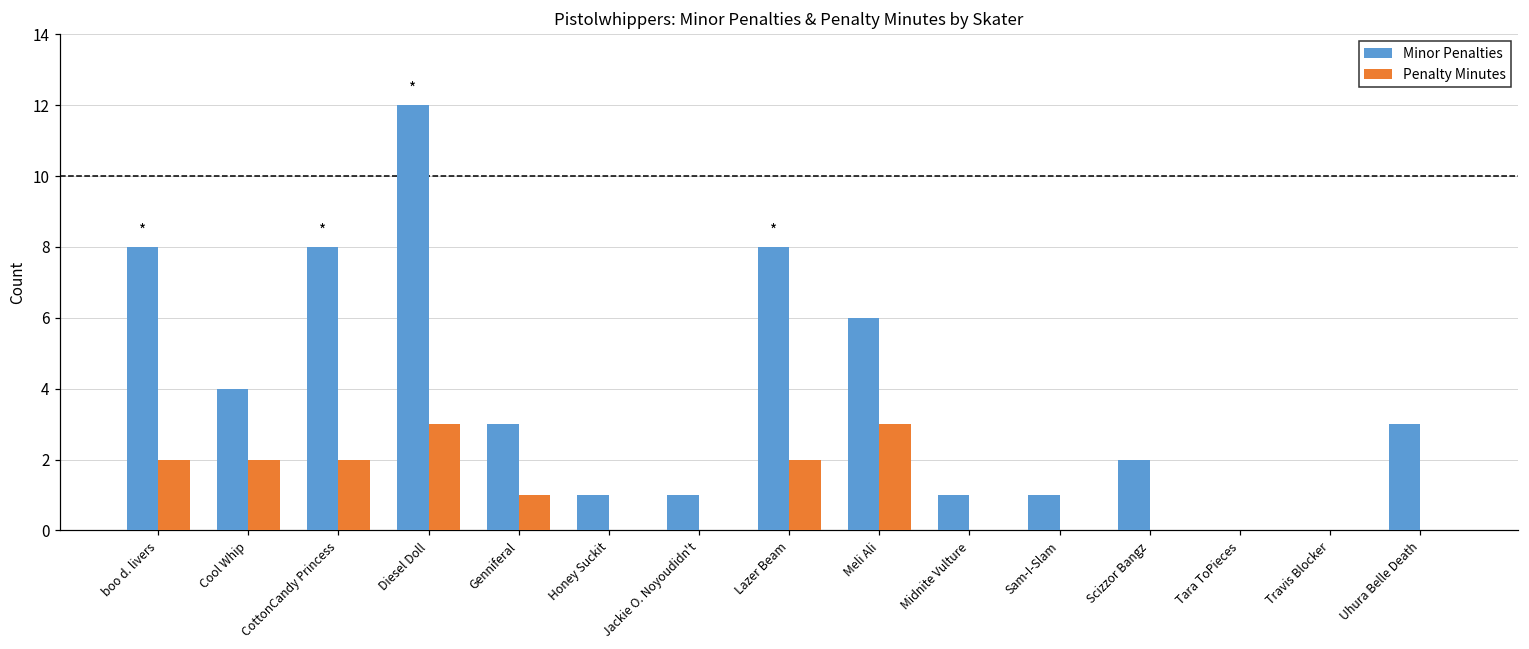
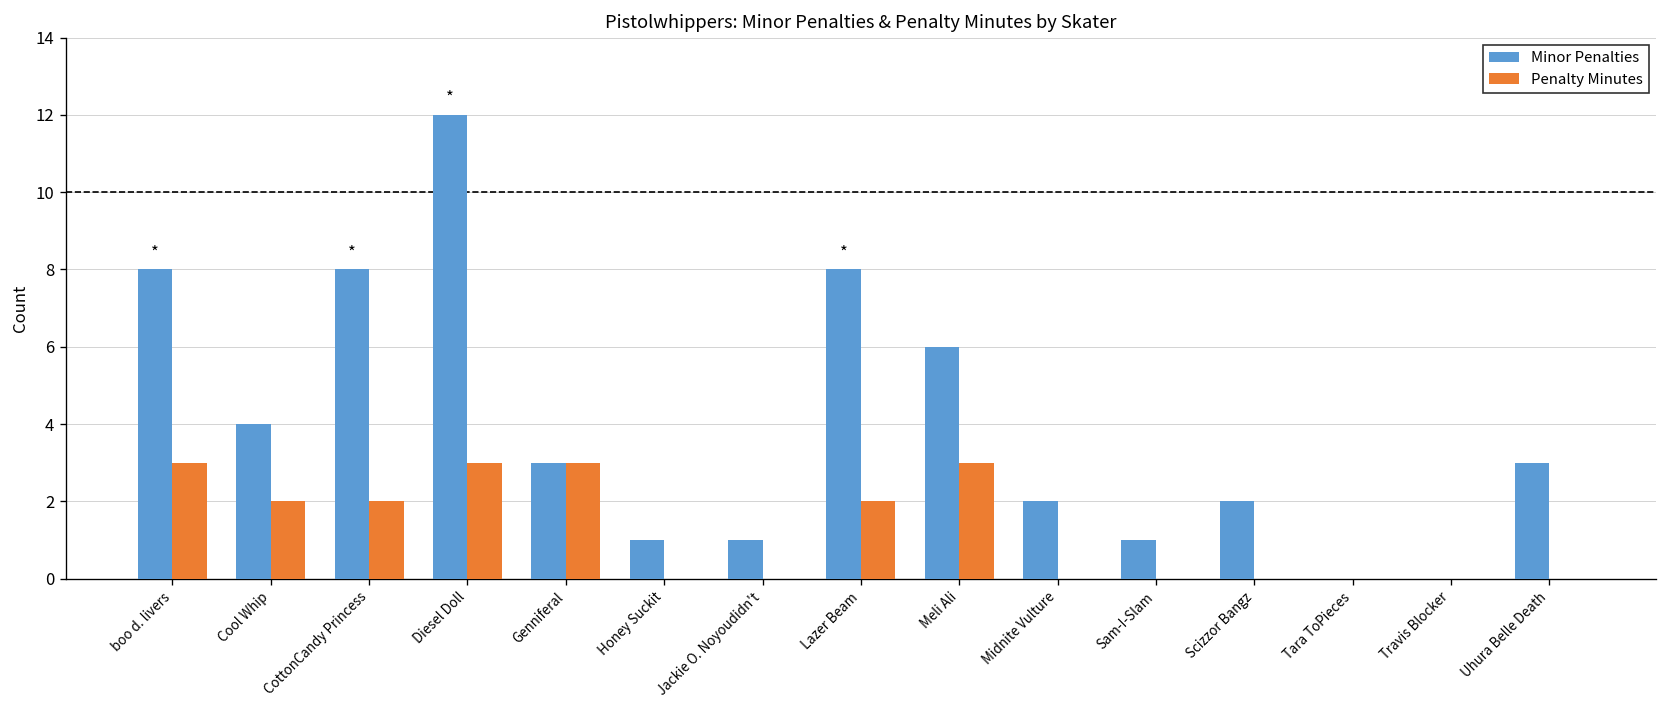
Penalty Minutes, boo d. livers: 2 -> 3
Penalty Minutes, Genniferal: 1 -> 3
Minor Penalties, Midnite Vulture: 1 -> 2
